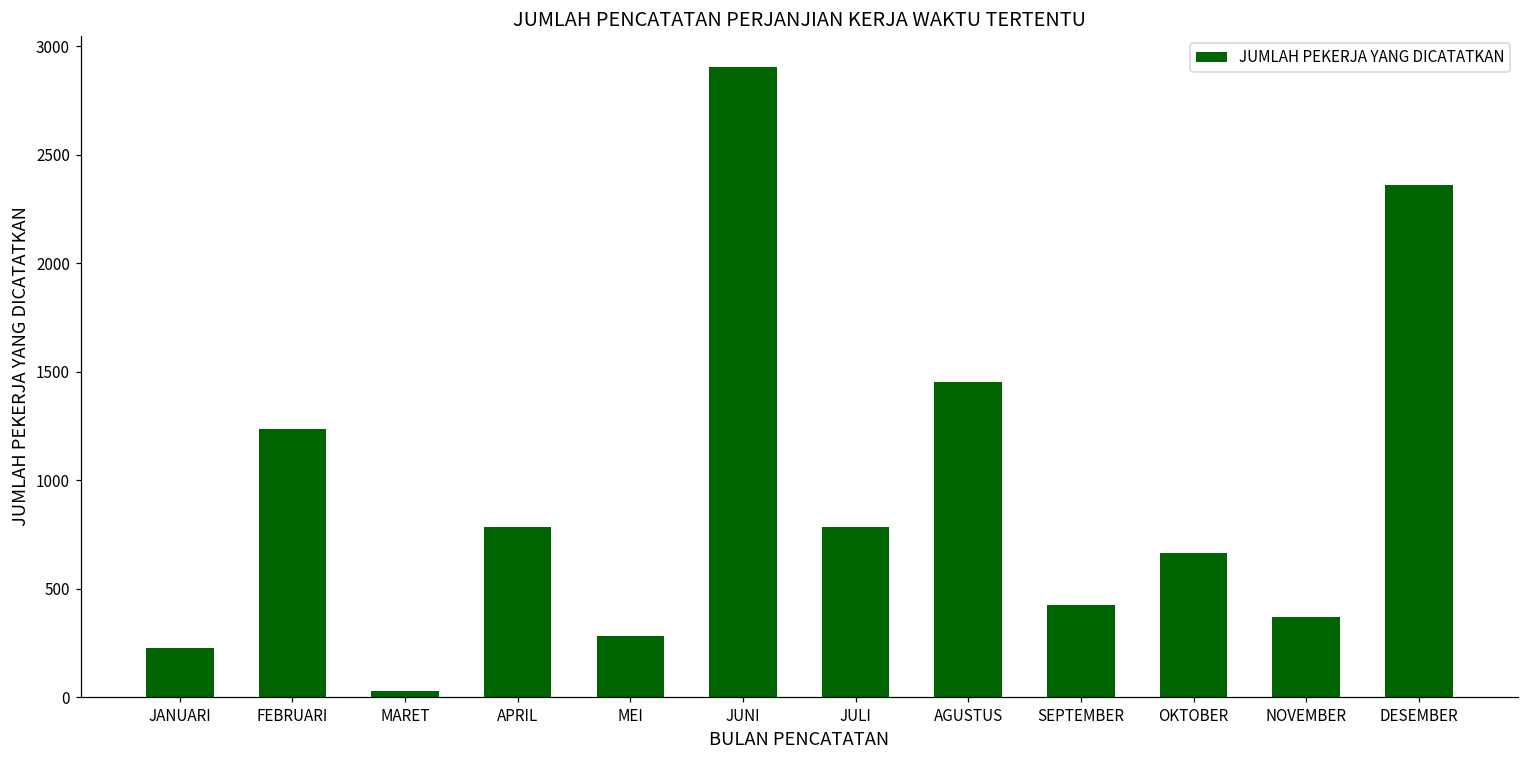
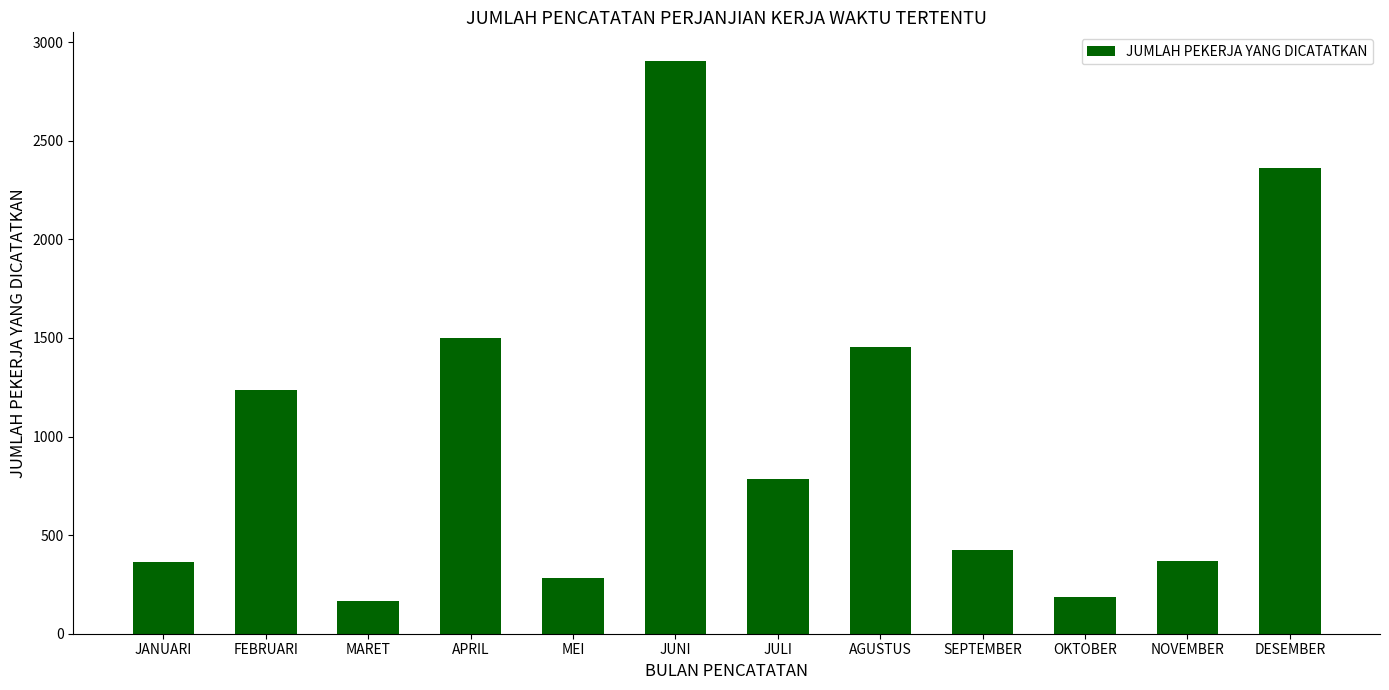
JANUARI: 230 -> 370
MARET: 30 -> 170
APRIL: 790 -> 1500
OKTOBER: 670 -> 190
